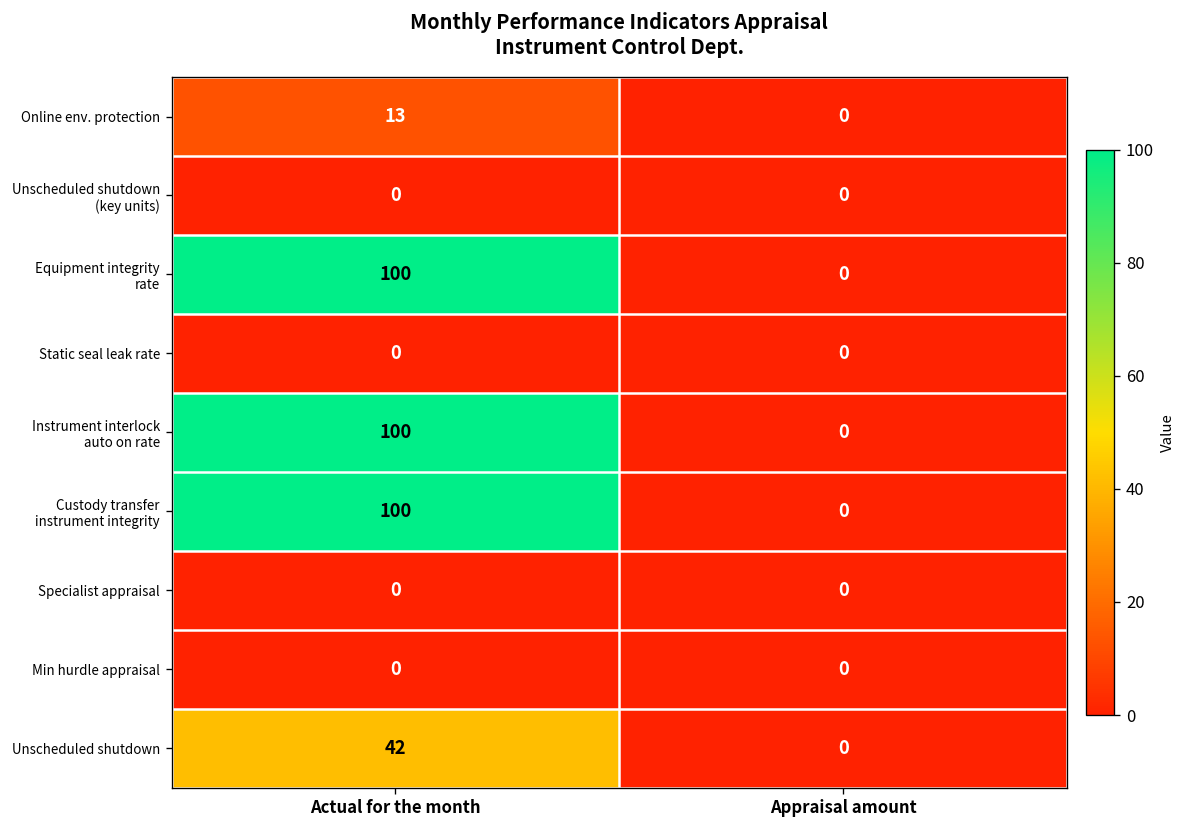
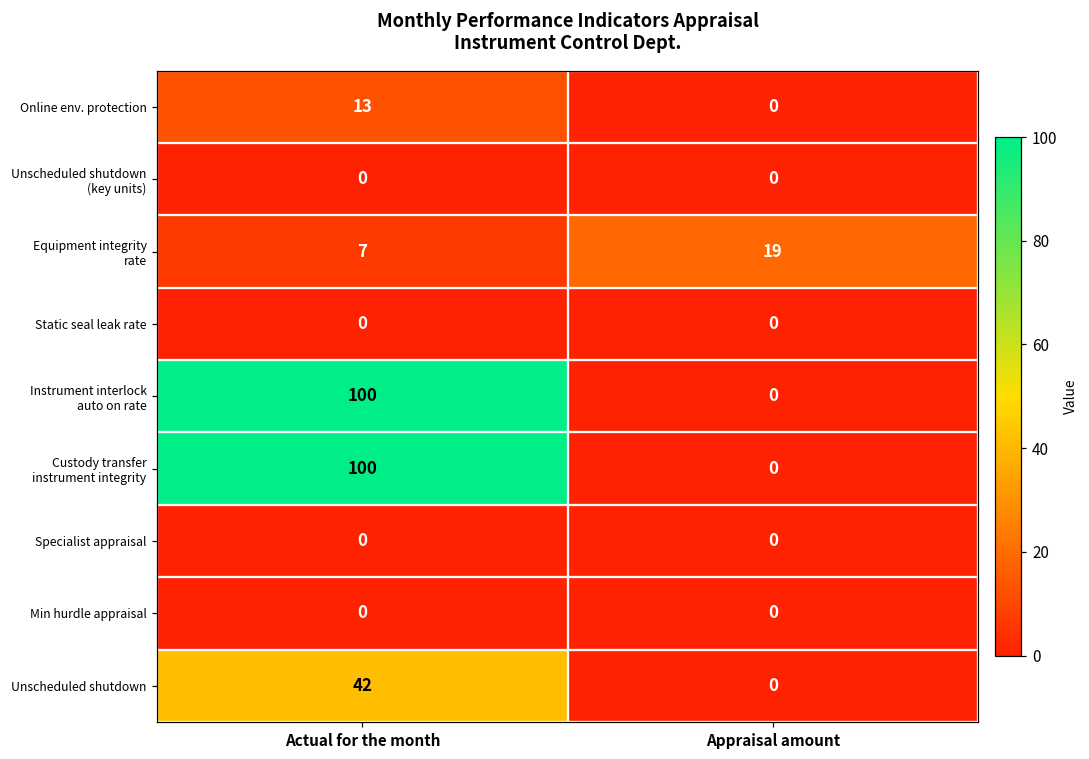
Equipment integrity rate, Actual for the month: 100 -> 7
Equipment integrity rate, Appraisal amount: 0 -> 19
